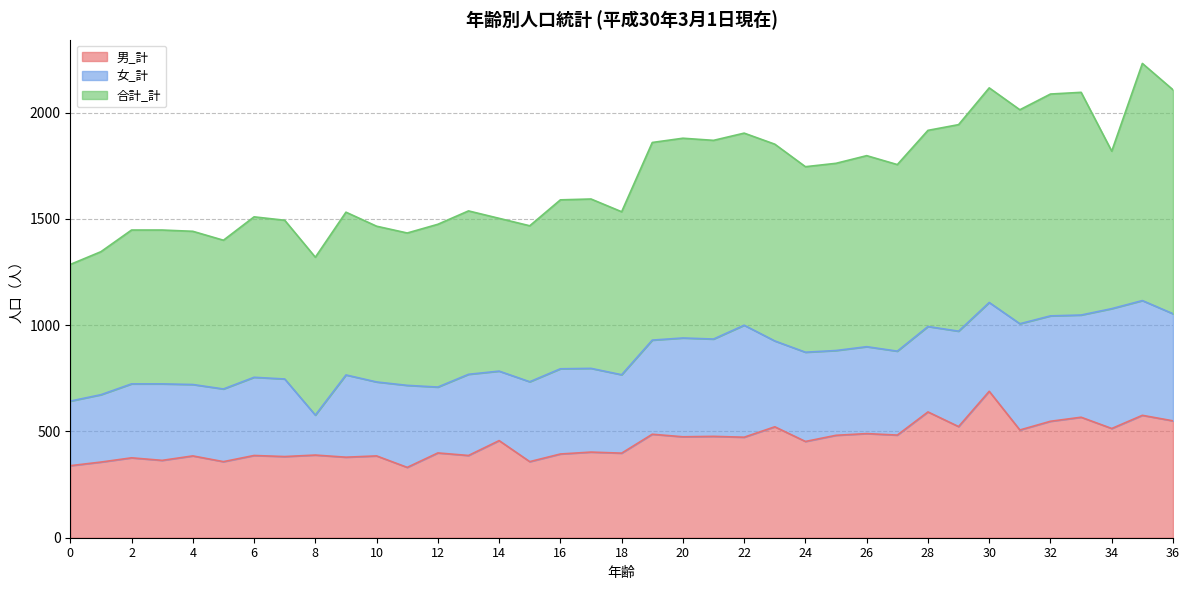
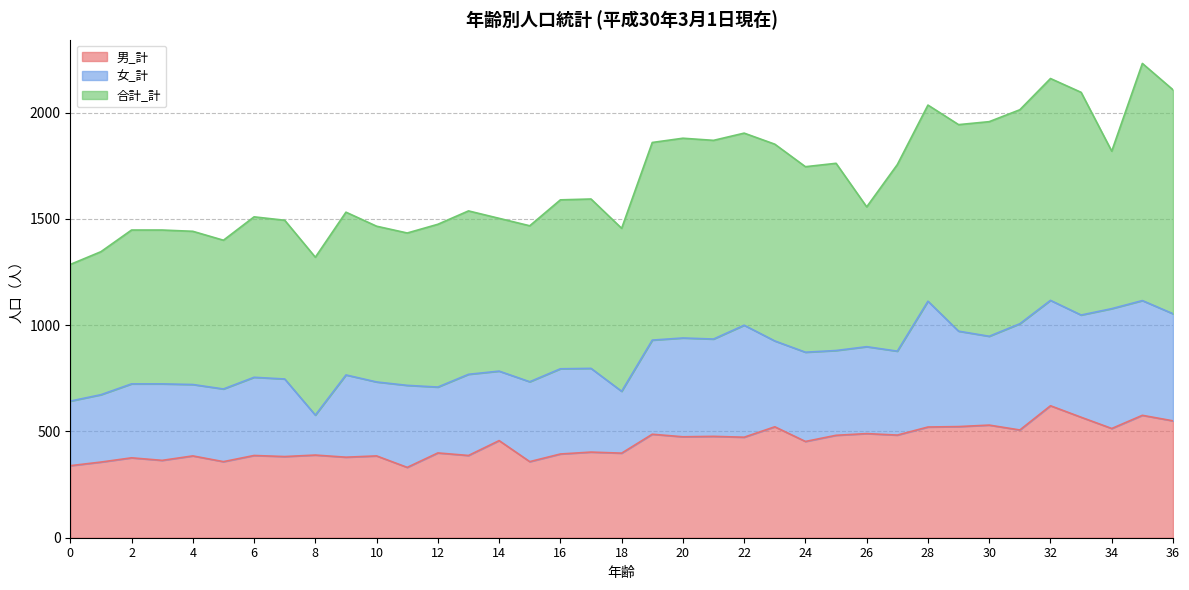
女_計, 18: 370 -> 290
合計_計, 26: 900 -> 660
男_計, 28: 590 -> 520
女_計, 28: 400 -> 590
男_計, 30: 690 -> 530
男_計, 32: 550 -> 620
